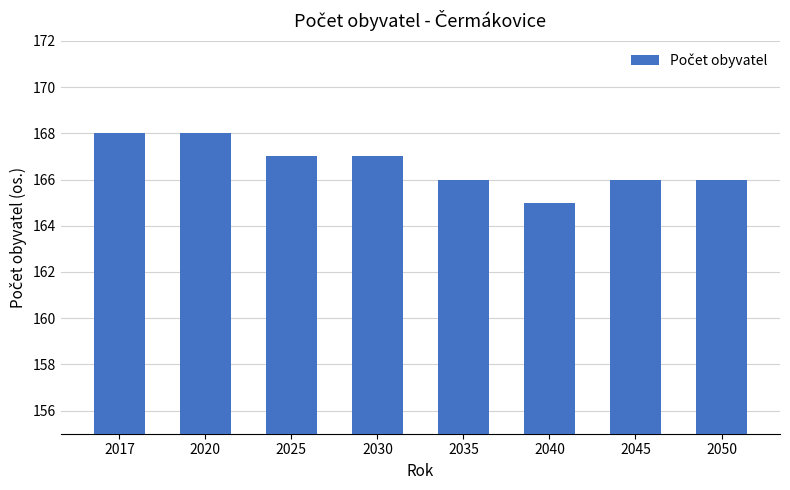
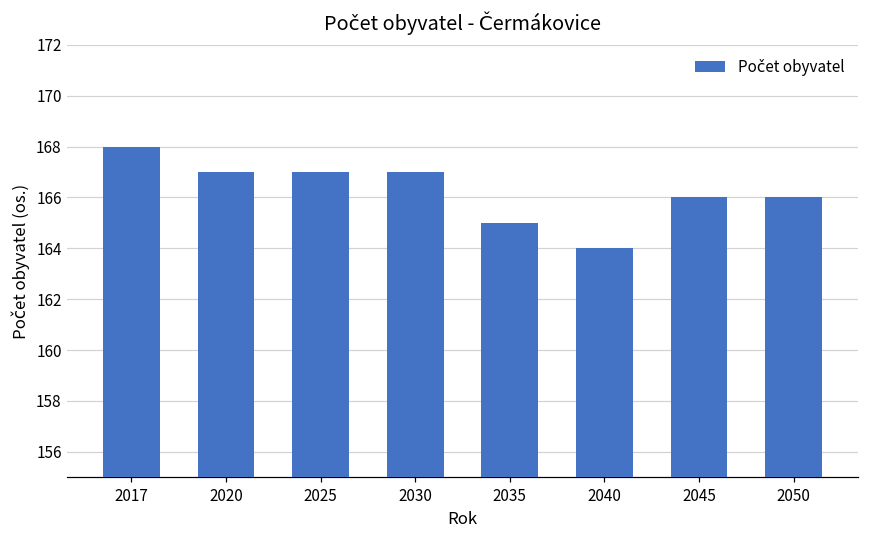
2020: 168 -> 167
2035: 166 -> 165
2040: 165 -> 164
